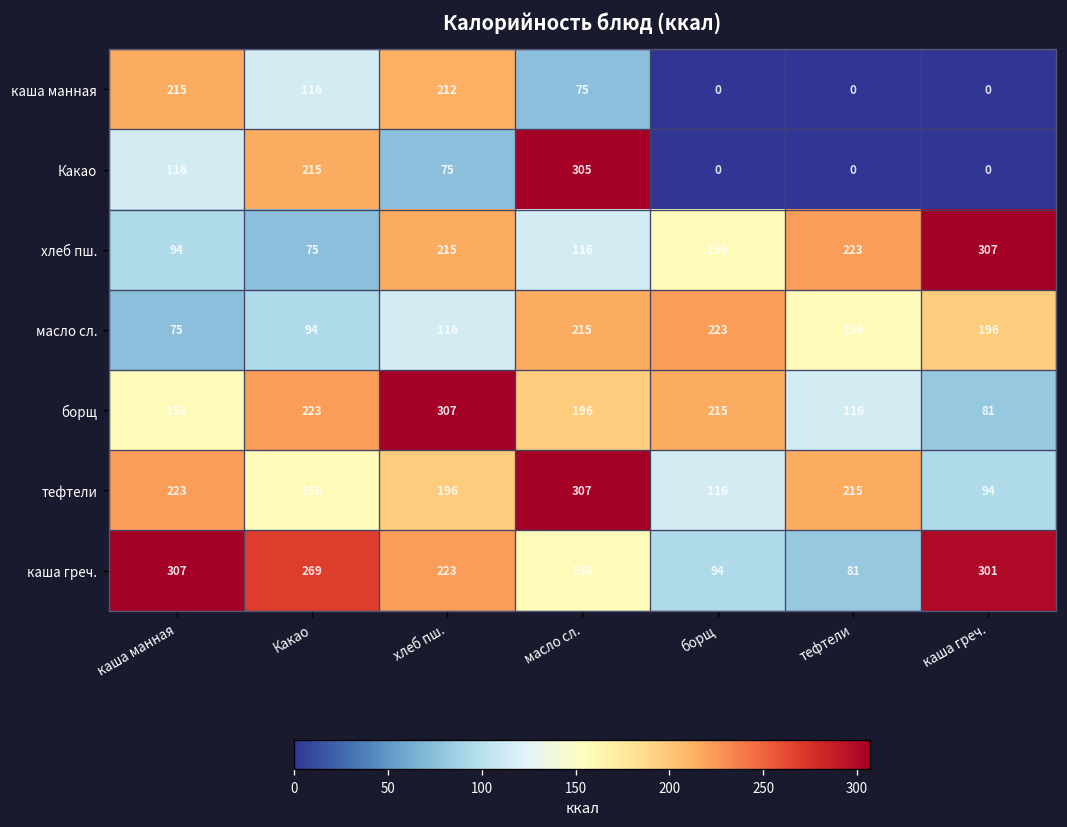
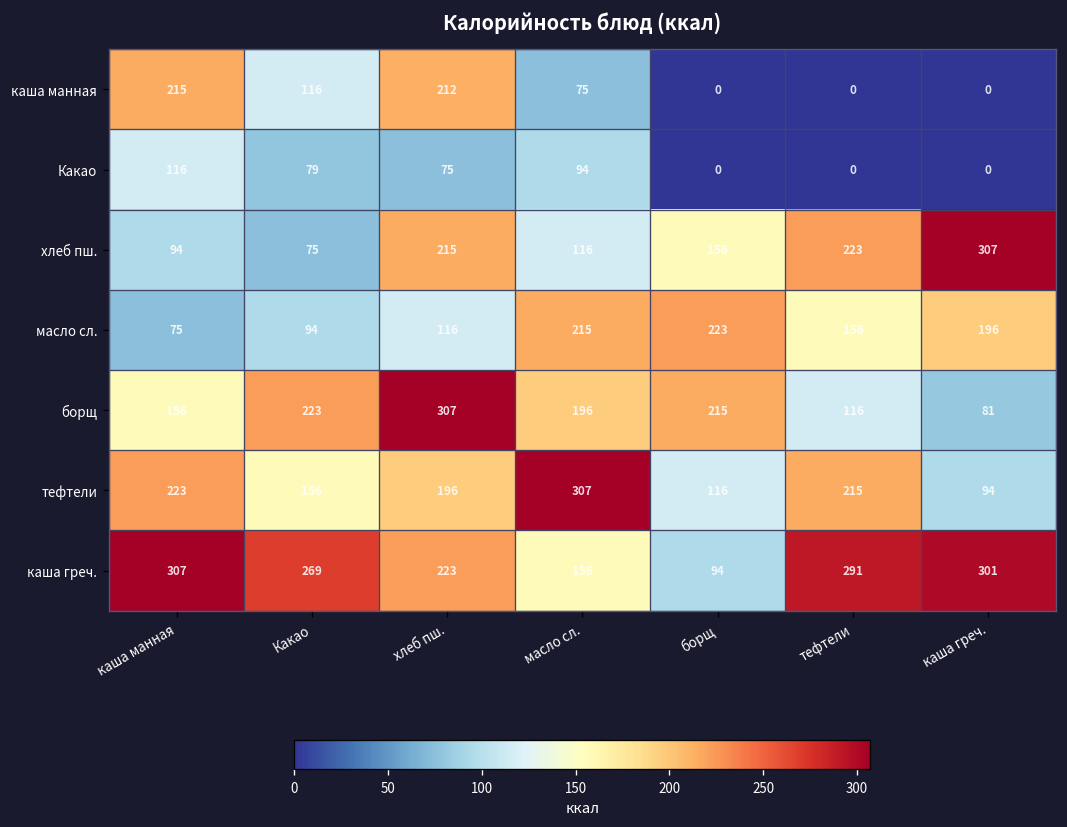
Какао, Какао: 215 -> 79
Какао, масло сл.: 305 -> 94
каша греч., тефтели: 81 -> 291
